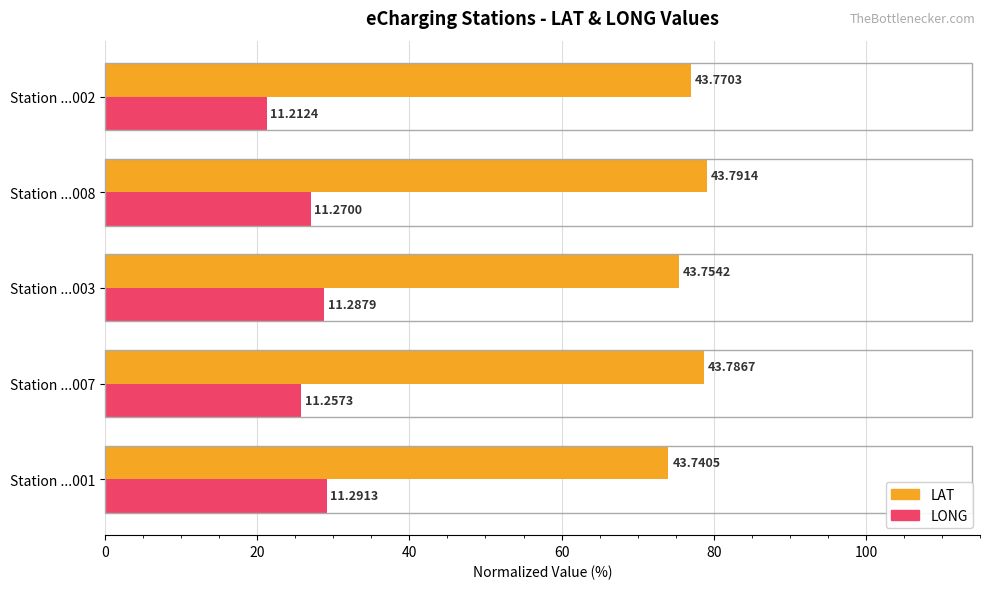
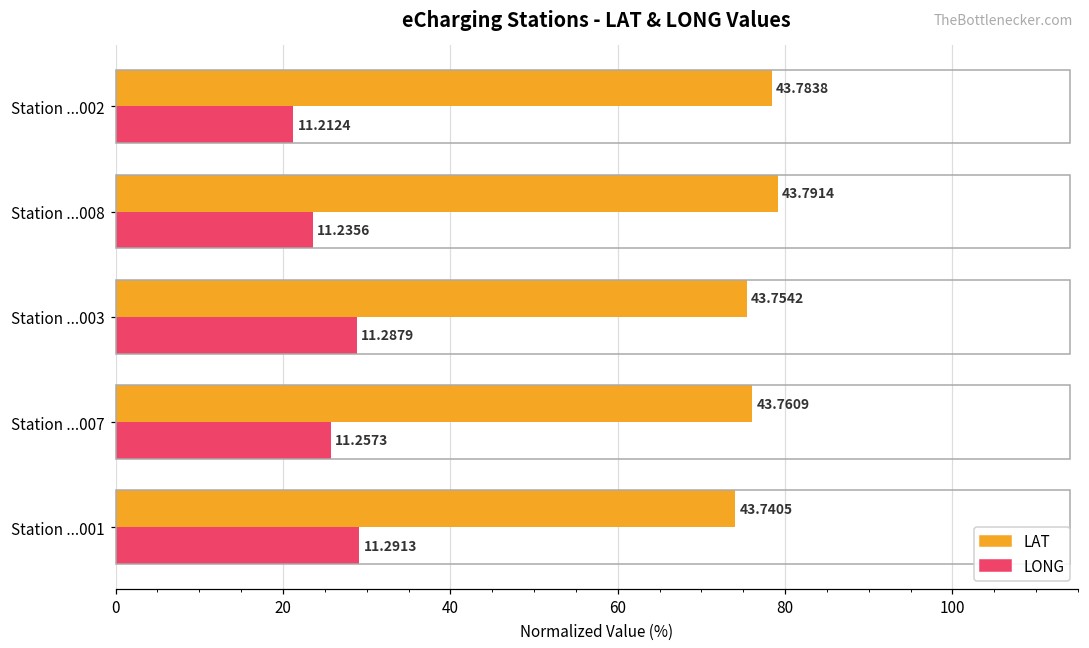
LAT, Station ...002: 43.7703 -> 43.7838
LONG, Station ...008: 11.2700 -> 11.2356
LAT, Station ...007: 43.7867 -> 43.7609
